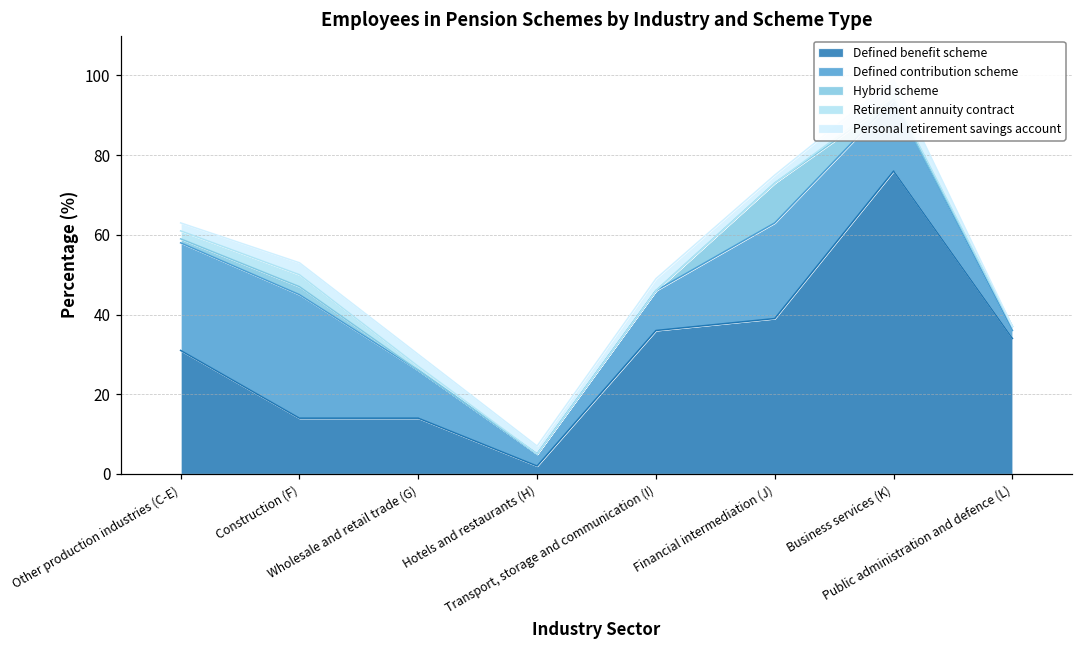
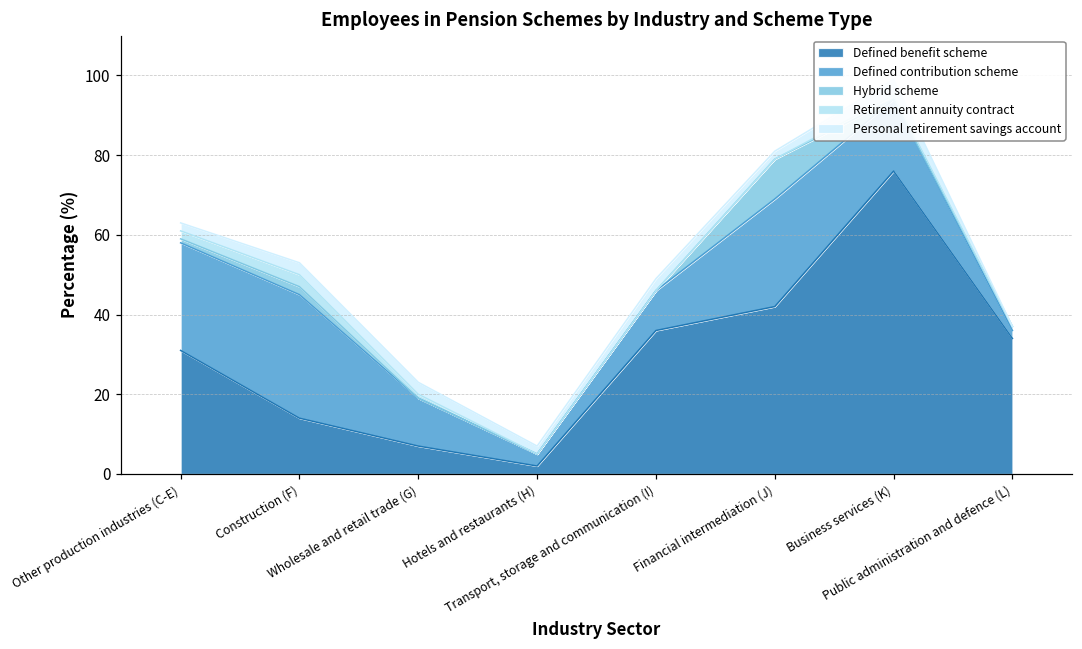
Defined benefit scheme, Wholesale and retail trade (G): 14 -> 7
Defined benefit scheme, Financial intermediation (J): 39 -> 42
Defined contribution scheme, Financial intermediation (J): 24 -> 27
